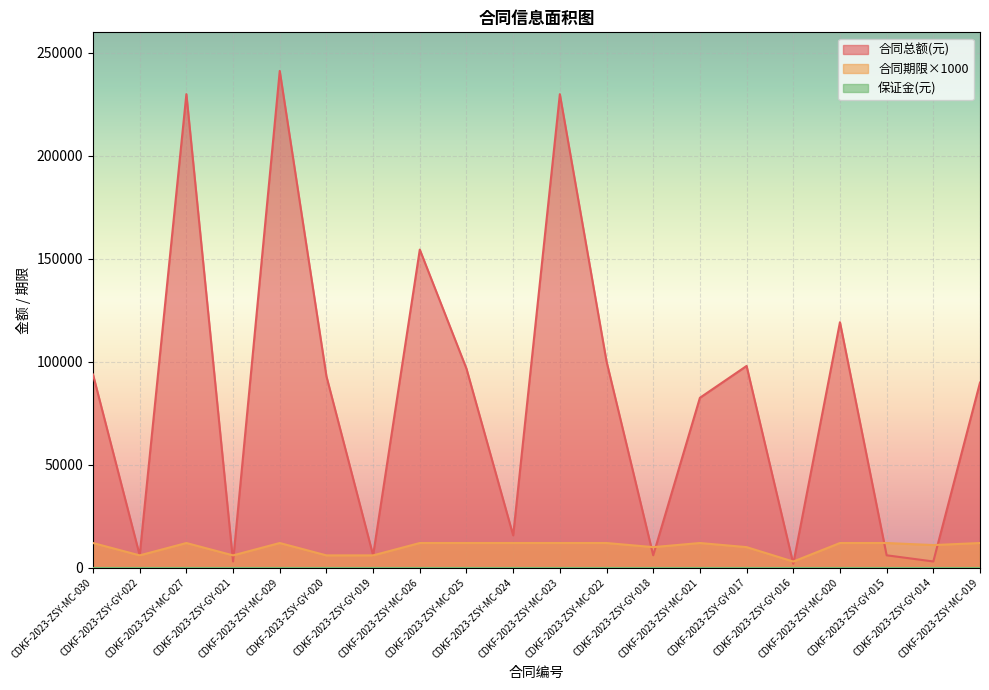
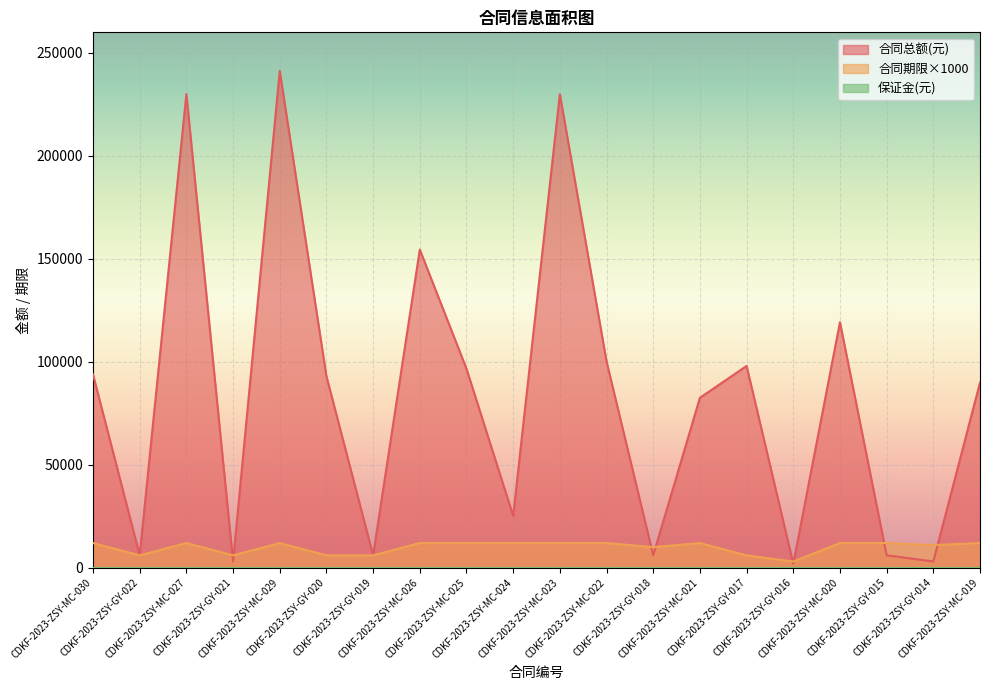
合同总额(元), CDKF-2023-ZSY-MC-024: 16000 -> 25000
合同期限×1000, CDKF-2023-ZSY-GY-017: 10000 -> 6000
